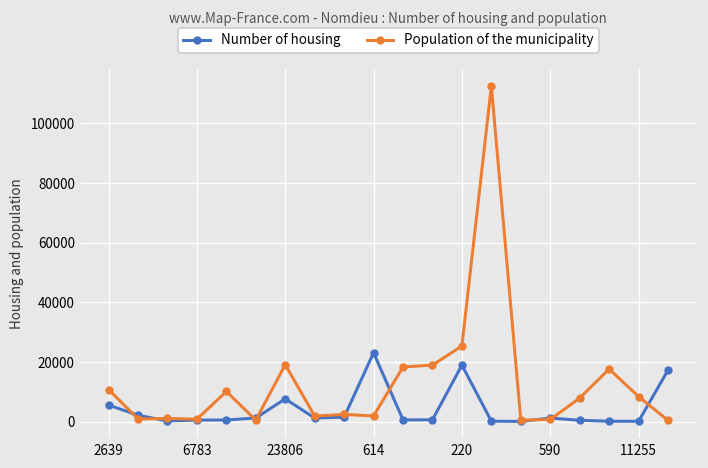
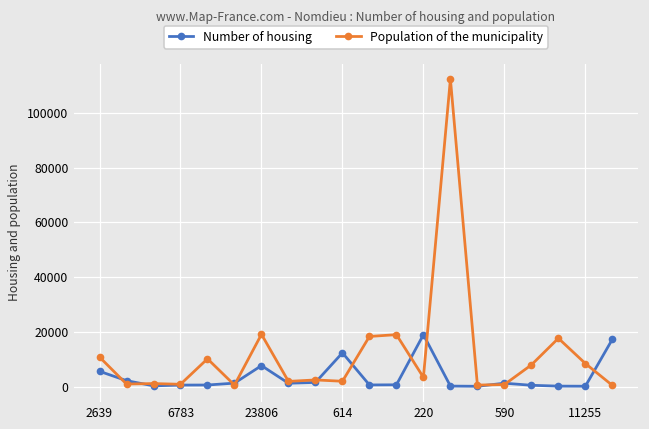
Number of housing, 614: 23000 -> 12000
Population of the municipality, 220: 25000 -> 3000
